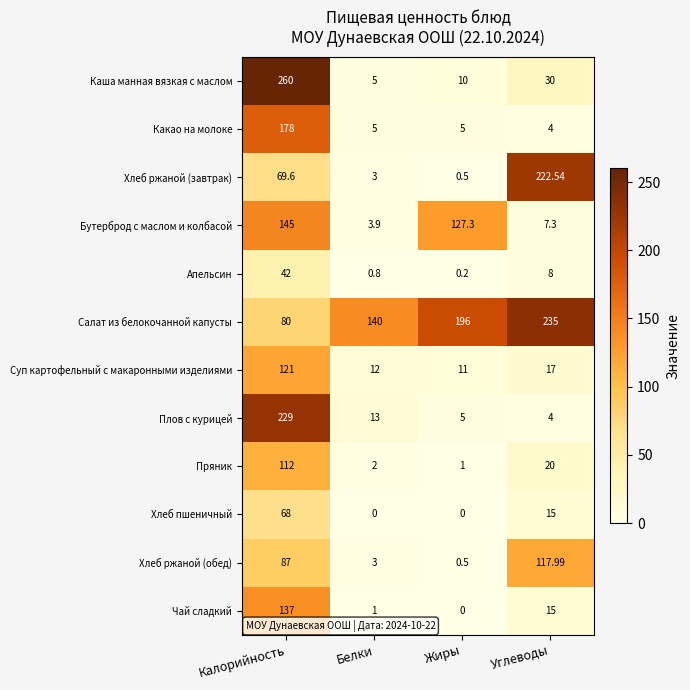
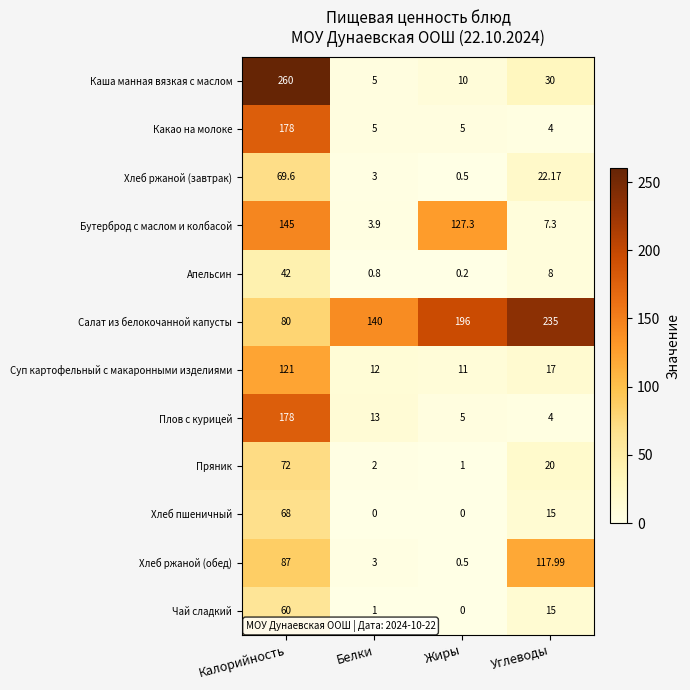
Хлеб ржаной (завтрак), Углеводы: 222.54 -> 22.17
Плов с курицей, Калорийность: 229 -> 178
Пряник, Калорийность: 112 -> 72
Чай сладкий, Калорийность: 137 -> 60
